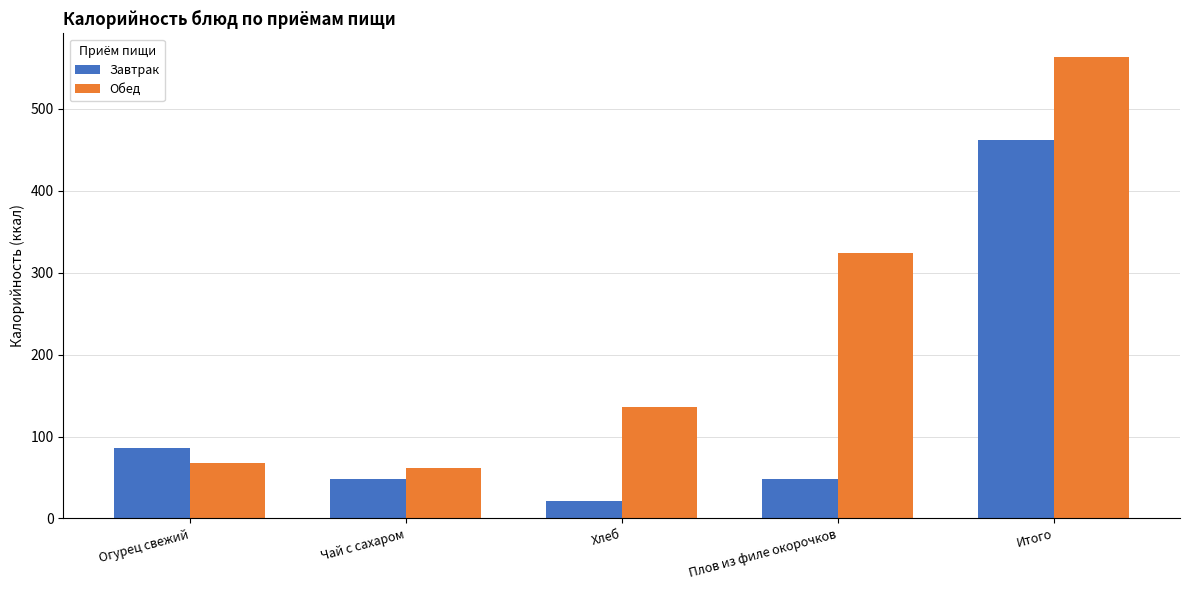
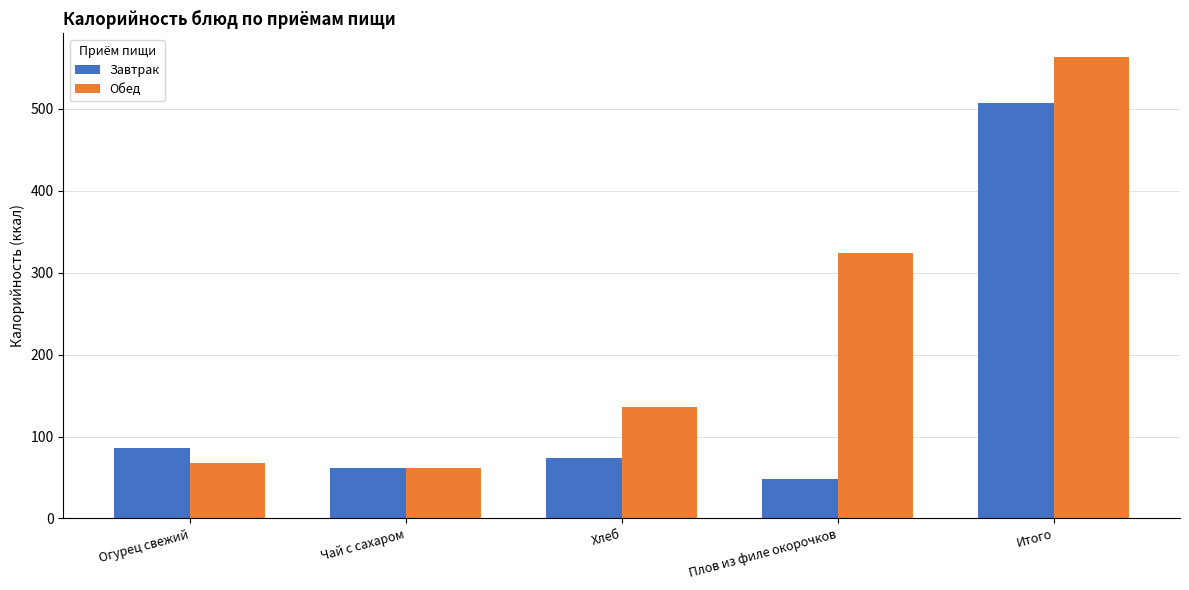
Завтрак, Чай с сахаром: 50 -> 60
Завтрак, Хлеб: 20 -> 70
Завтрак, Итого: 460 -> 510
